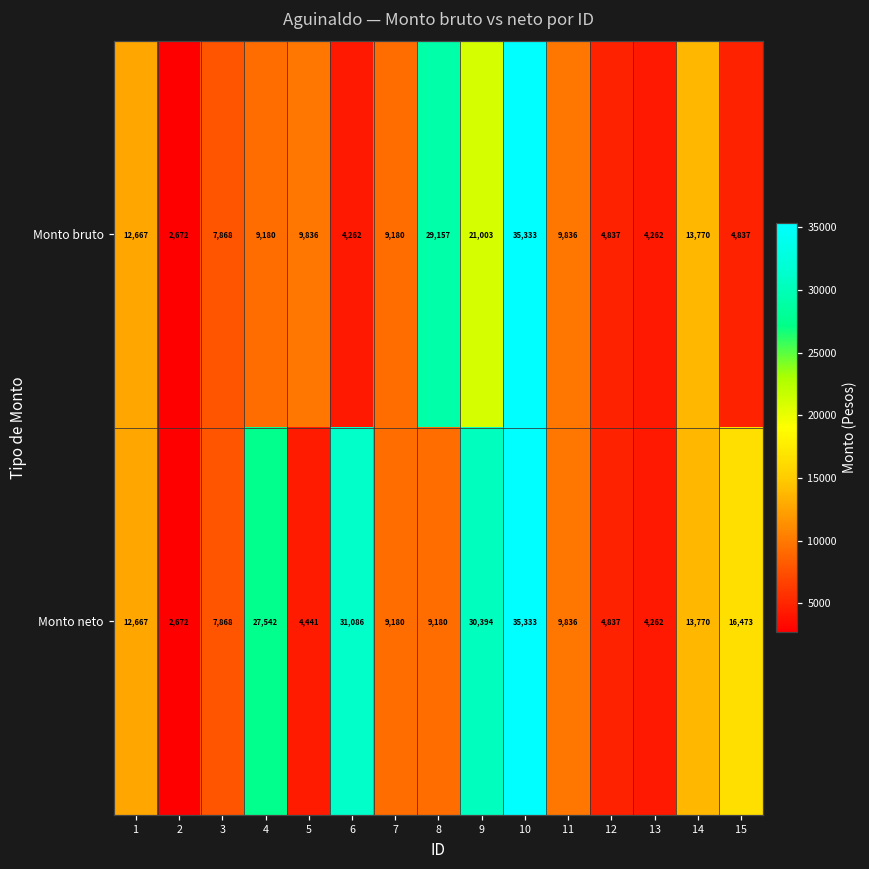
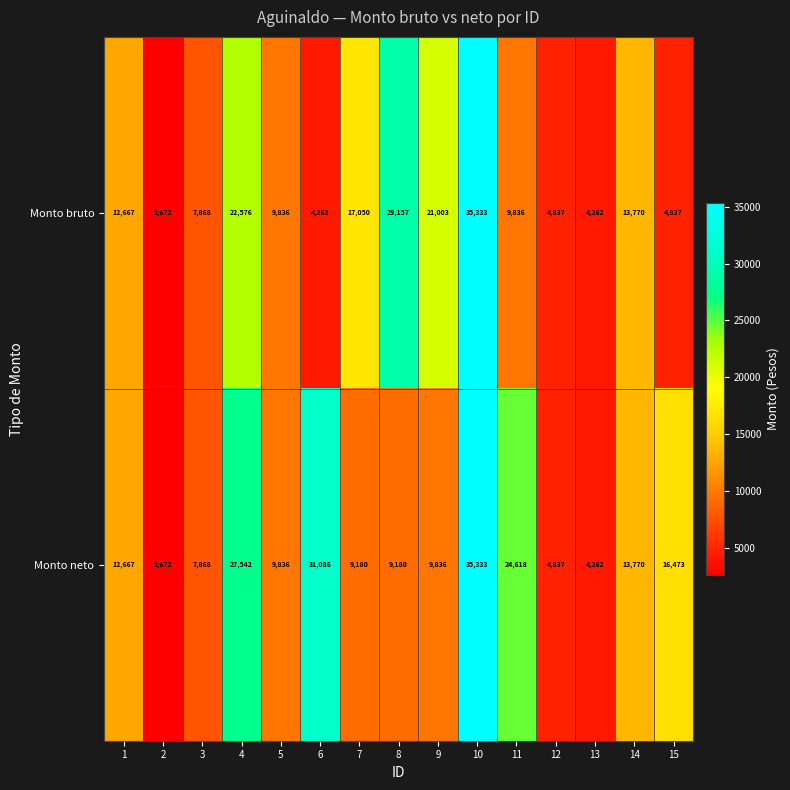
Monto bruto, 4: 9,180 -> 22,576
Monto bruto, 7: 9,180 -> 17,050
Monto neto, 5: 4,441 -> 9,836
Monto neto, 9: 30,394 -> 9,836
Monto neto, 11: 9,836 -> 24,618
